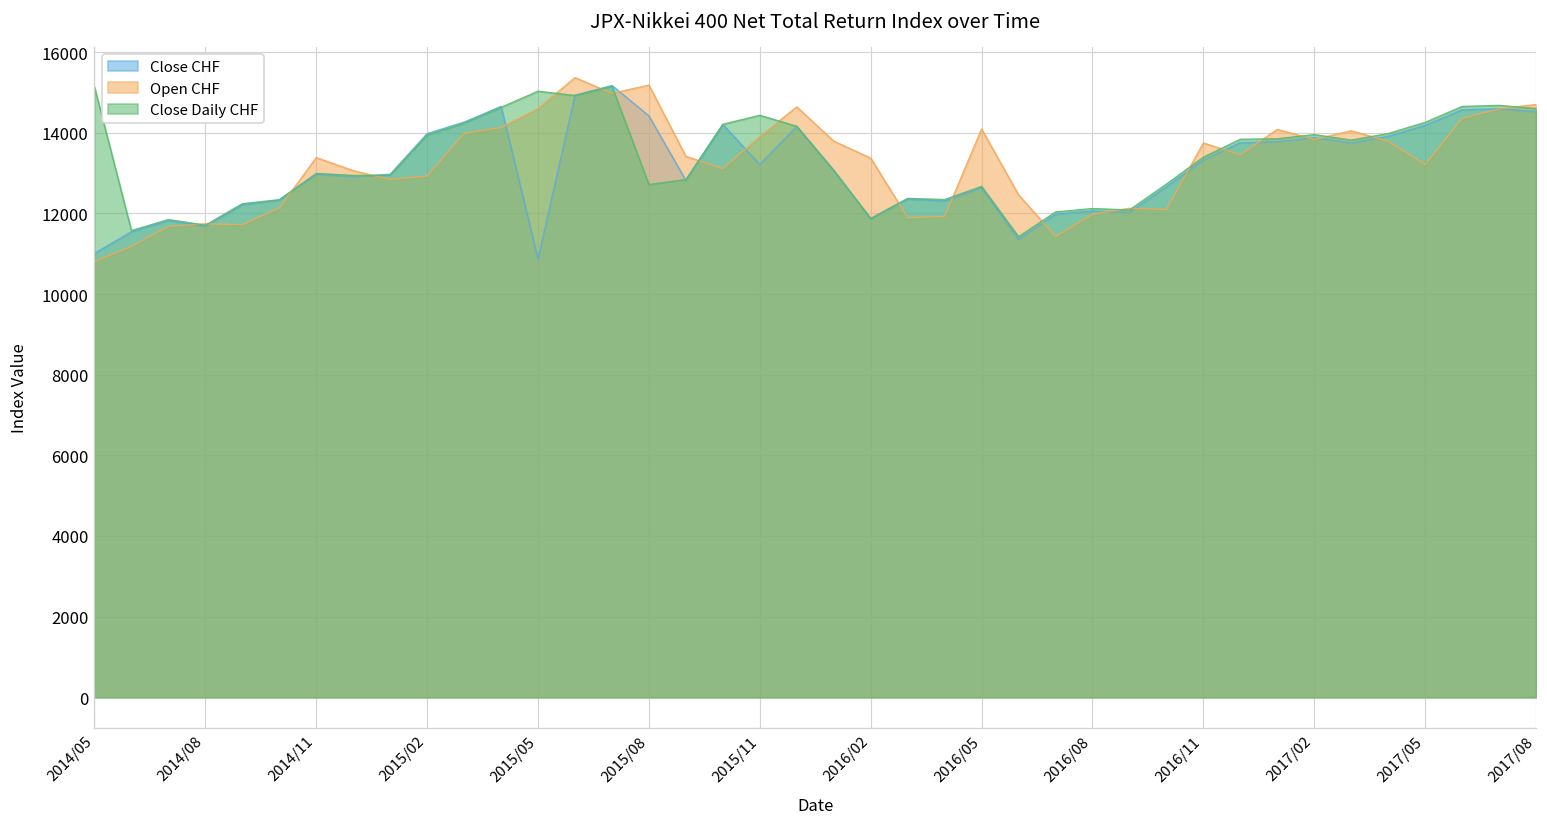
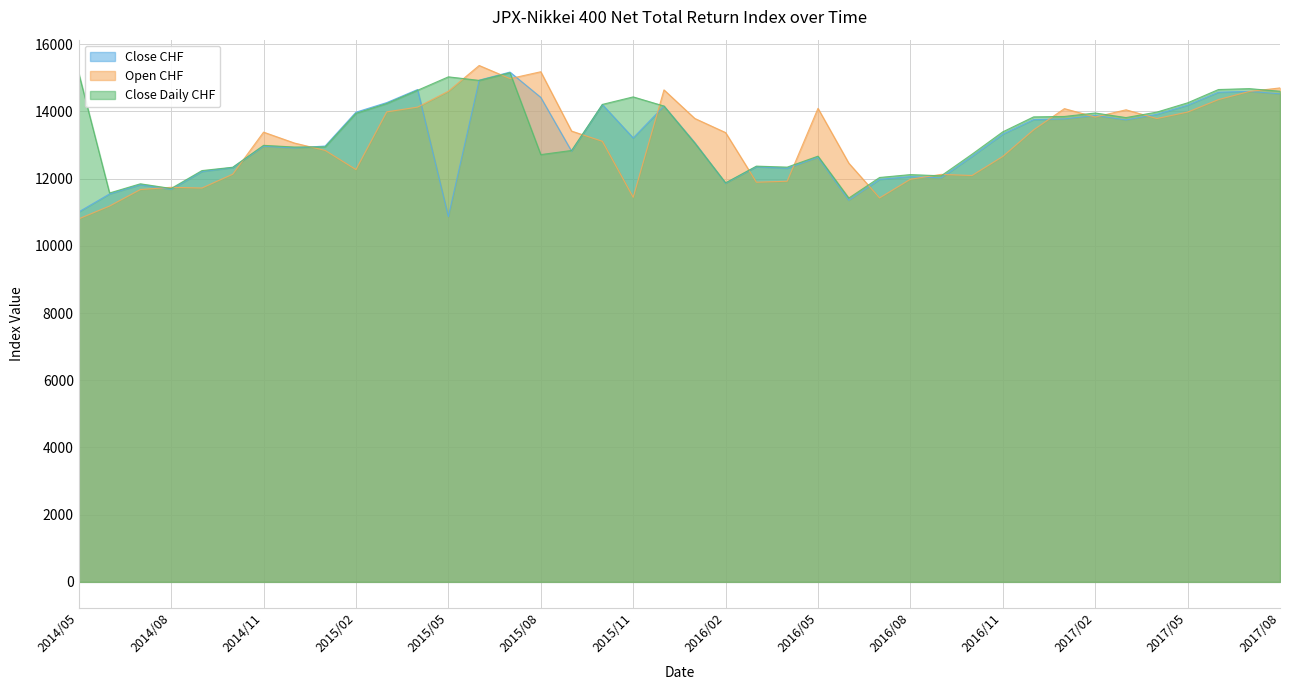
Open CHF, 2015/02: 12900 -> 12300
Open CHF, 2015/11: 13900 -> 11400
Open CHF, 2016/11: 13700 -> 12700
Open CHF, 2017/05: 13200 -> 14000
